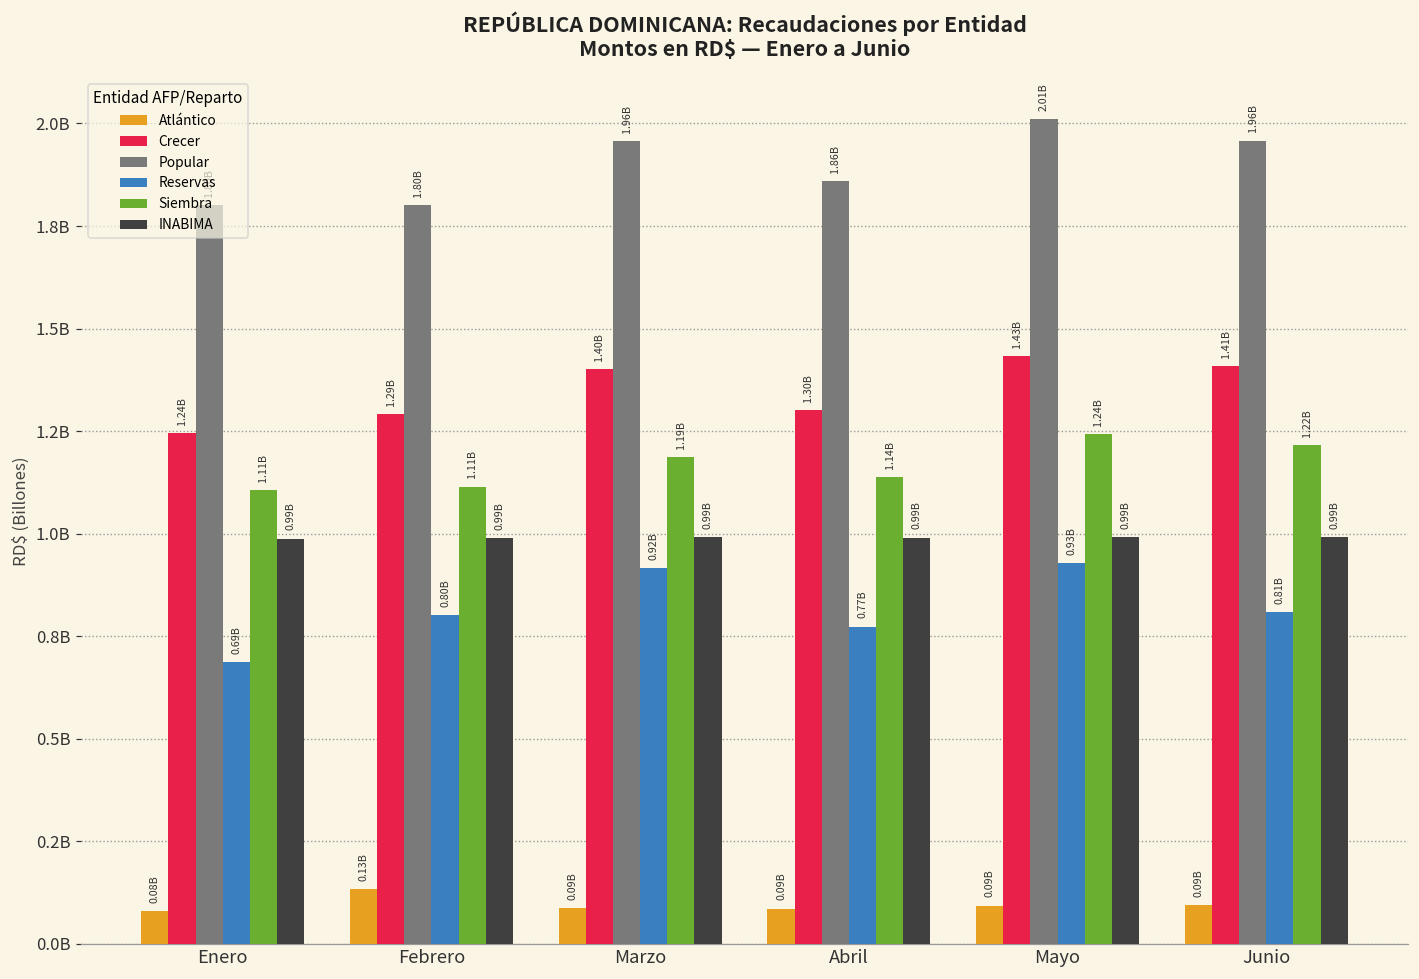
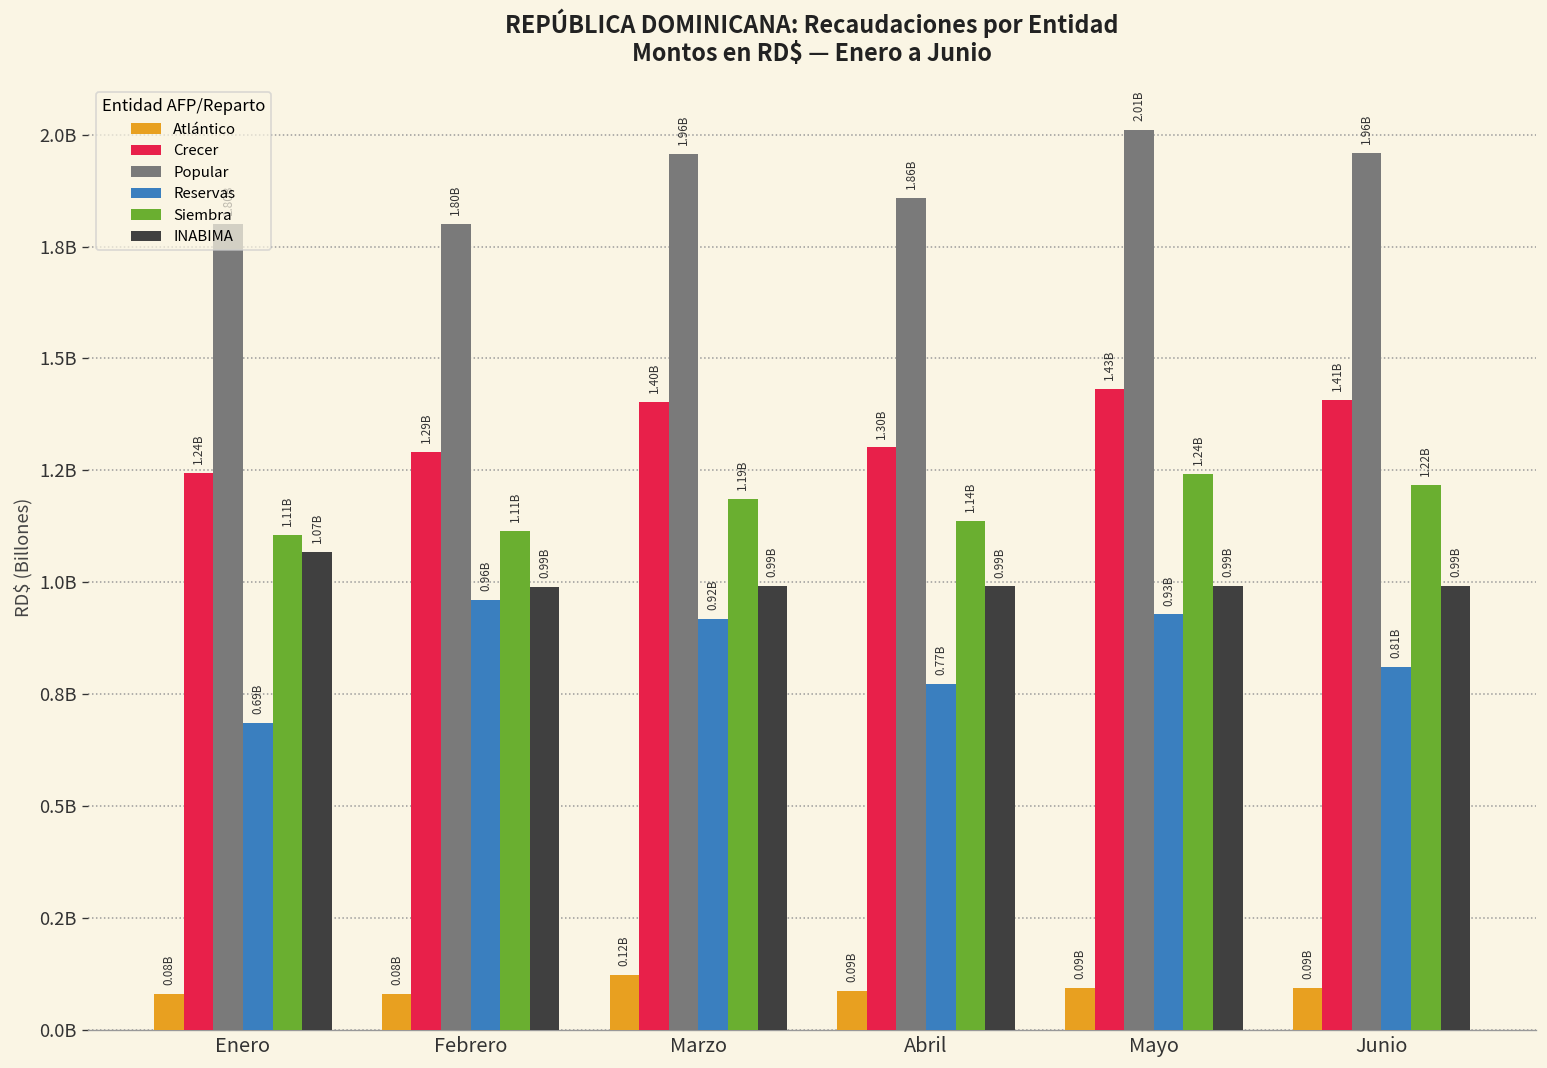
INABIMA, Enero: 0.99B -> 1.07B
Atlántico, Febrero: 0.13B -> 0.08B
Reservas, Febrero: 0.80B -> 0.96B
Atlántico, Marzo: 0.09B -> 0.12B
